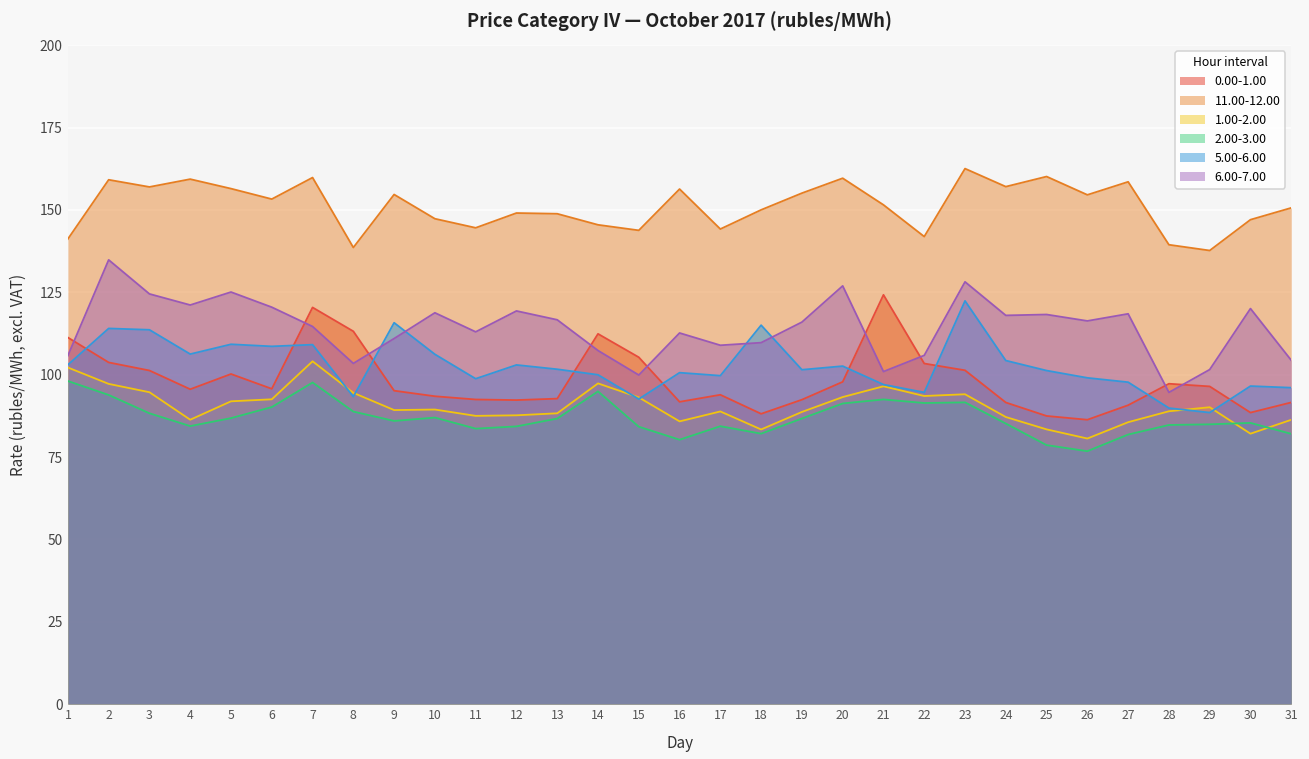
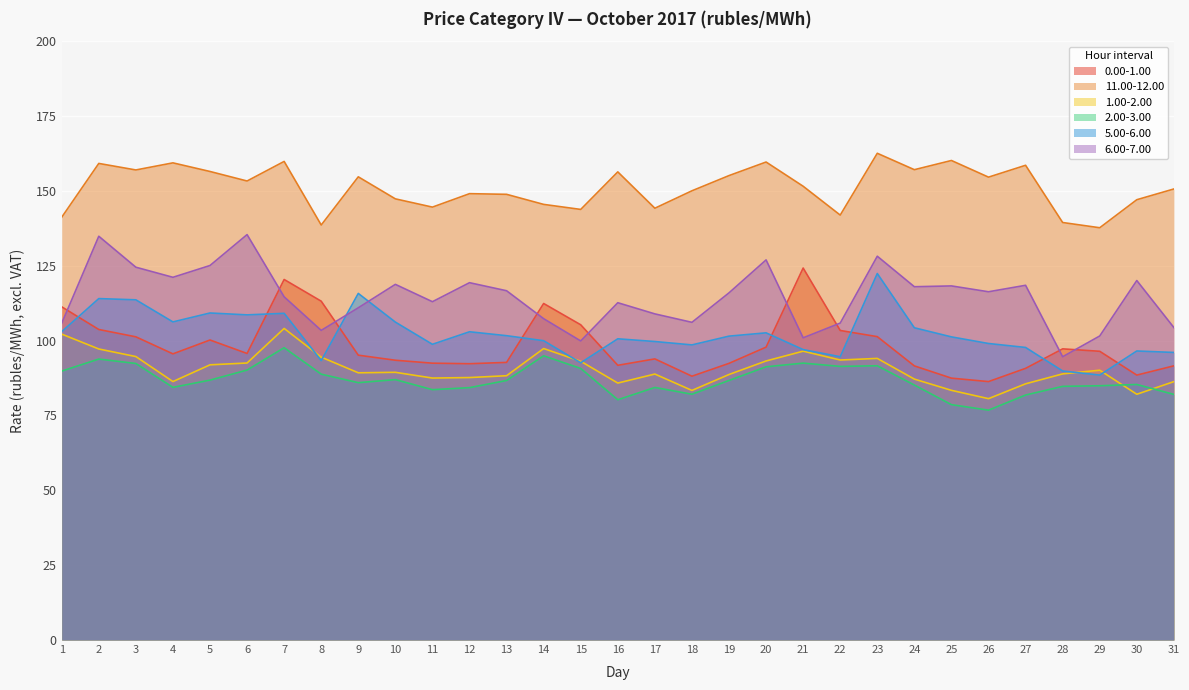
2.00-3.00, 1: 98 -> 90
2.00-3.00, 3: 88 -> 92
6.00-7.00, 6: 120 -> 135
2.00-3.00, 15: 84 -> 91
5.00-6.00, 18: 115 -> 99
6.00-7.00, 18: 110 -> 106
